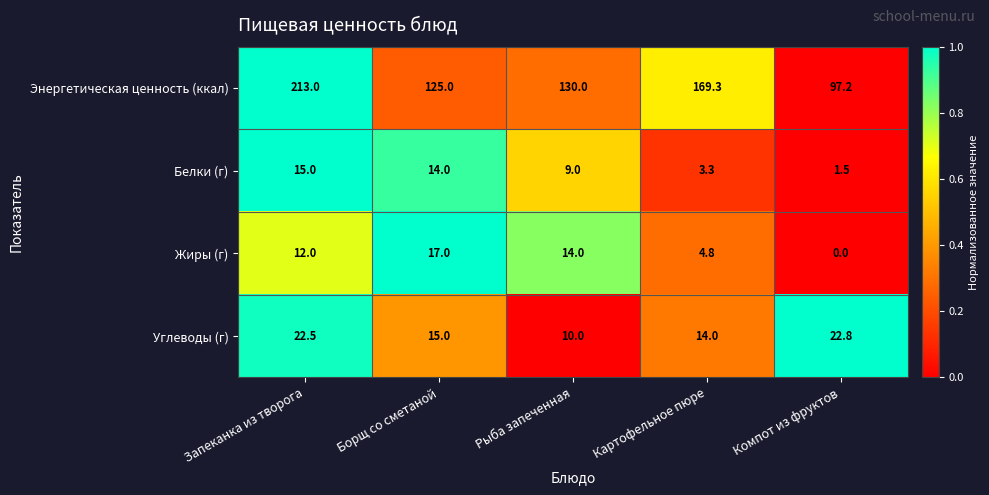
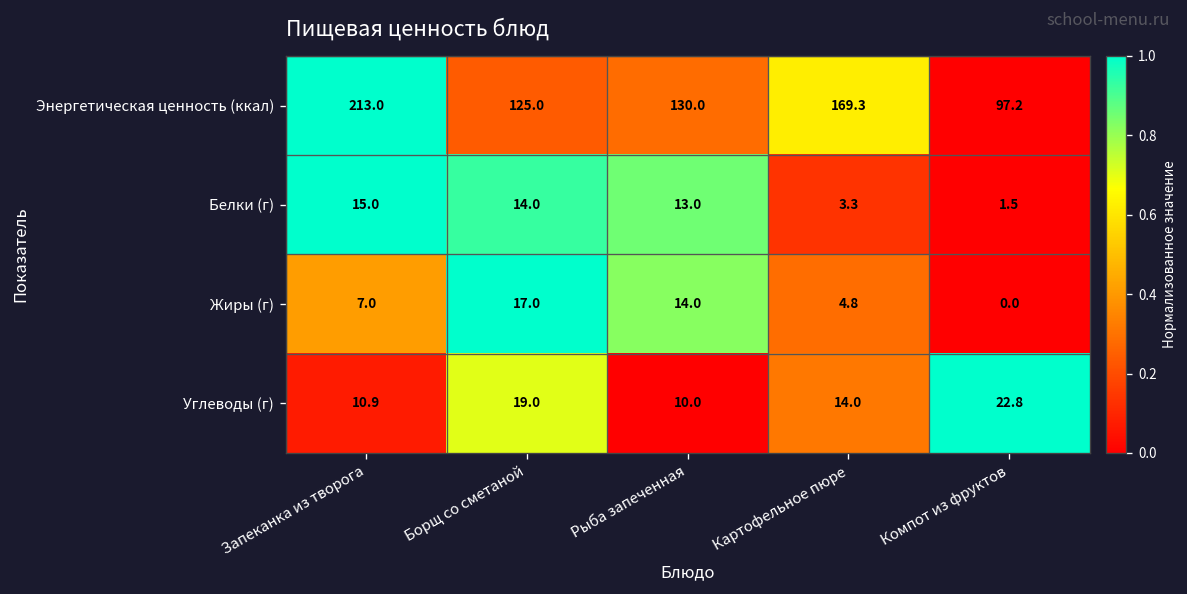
Белки (г), Рыба запеченная: 9.0 -> 13.0
Жиры (г), Запеканка из творога: 12.0 -> 7.0
Углеводы (г), Запеканка из творога: 22.5 -> 10.9
Углеводы (г), Борщ со сметаной: 15.0 -> 19.0
